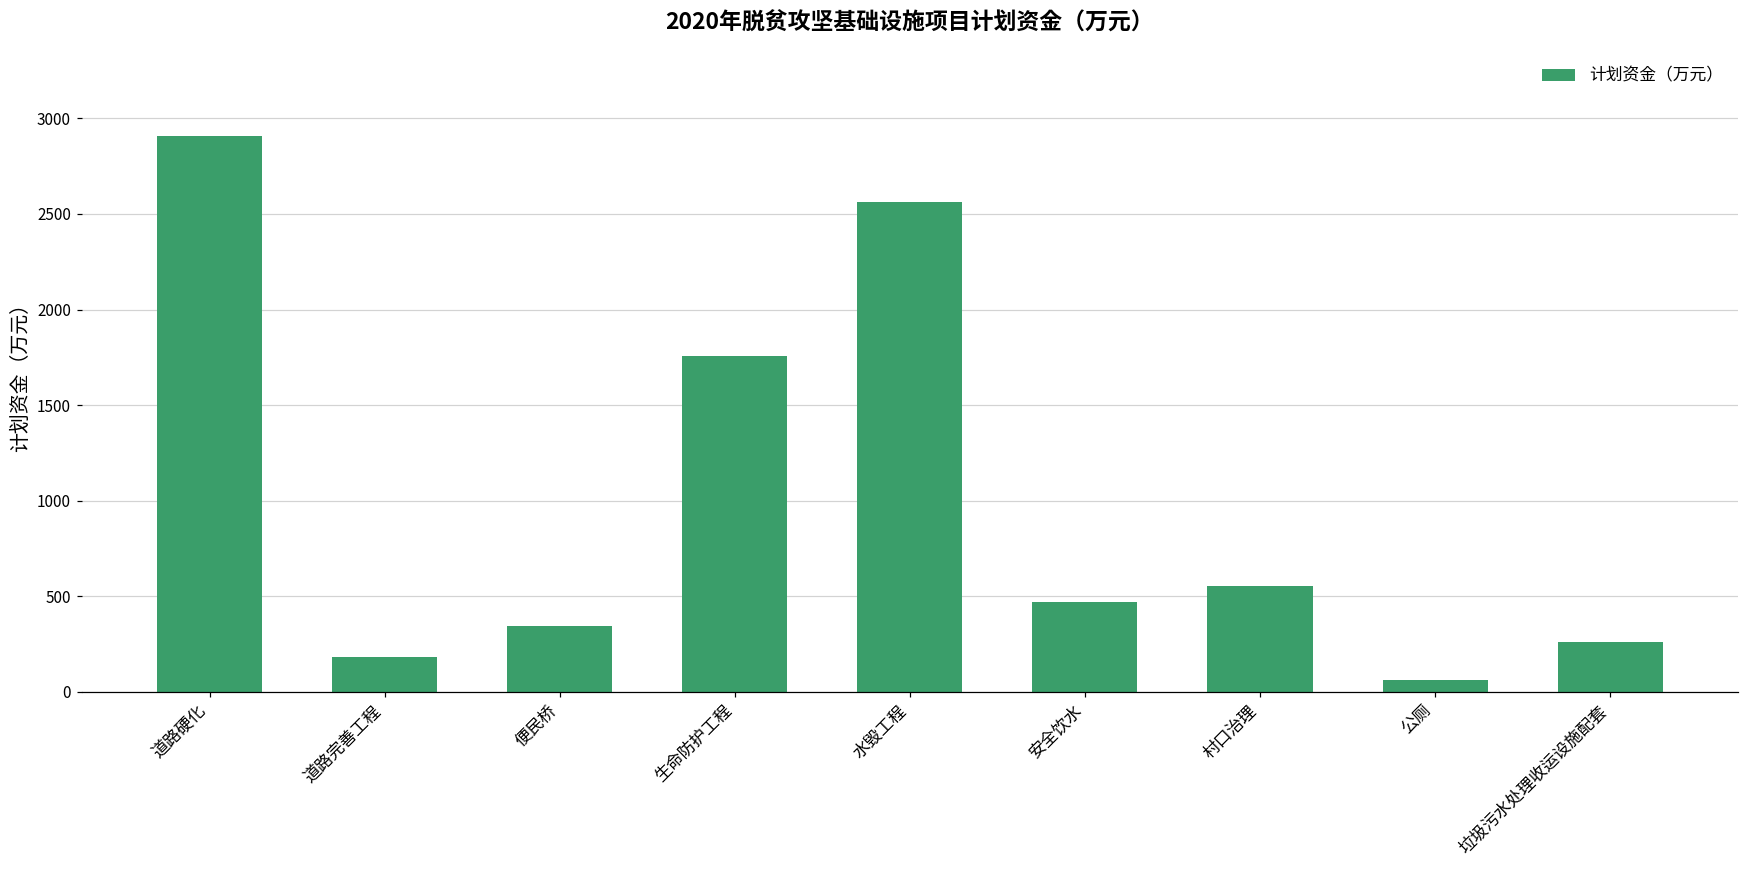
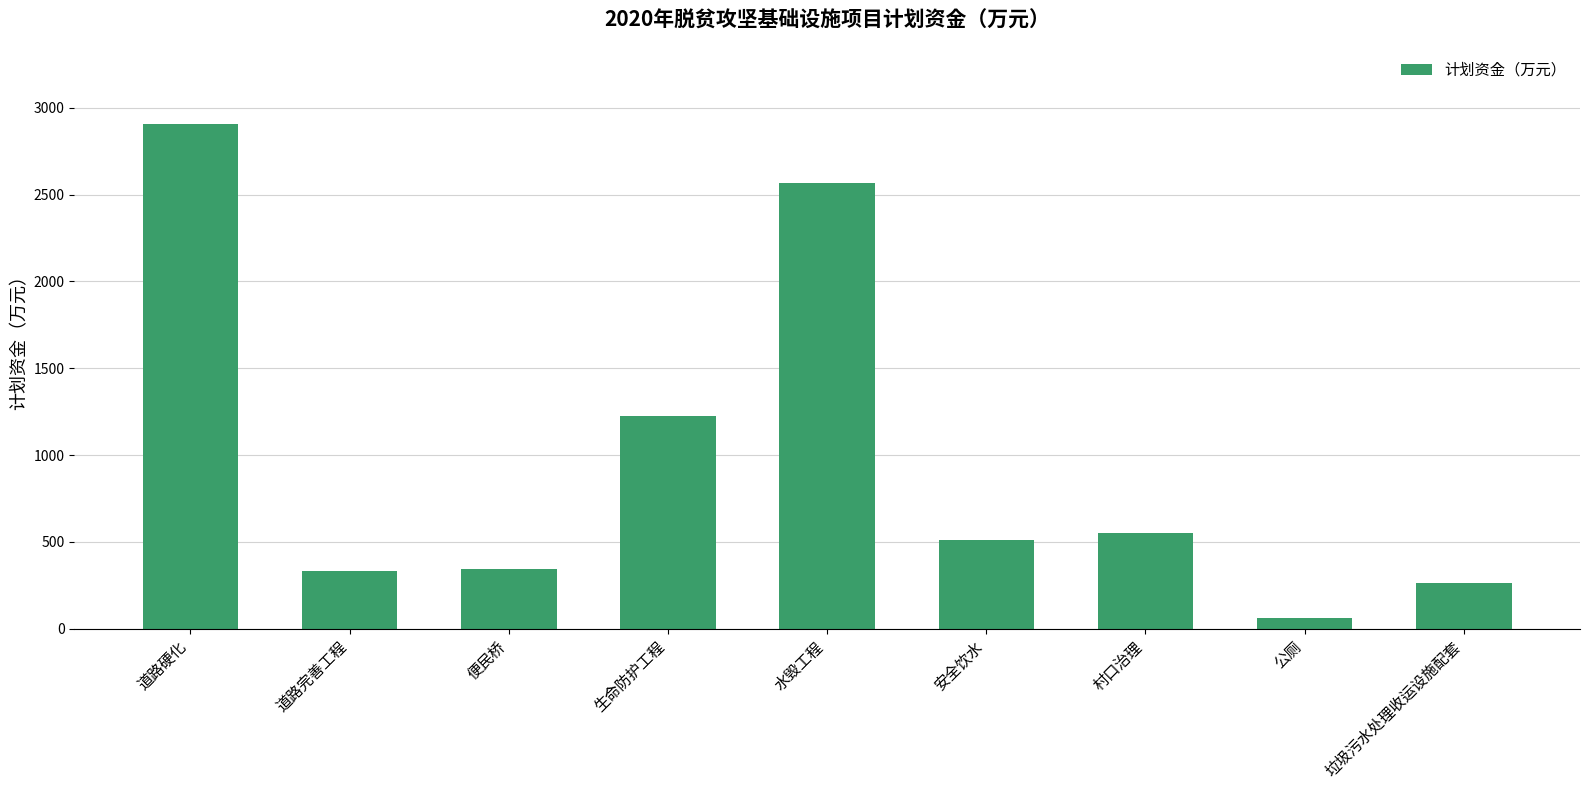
道路完善工程: 180 -> 330
生命防护工程: 1760 -> 1220
安全饮水: 470 -> 510
